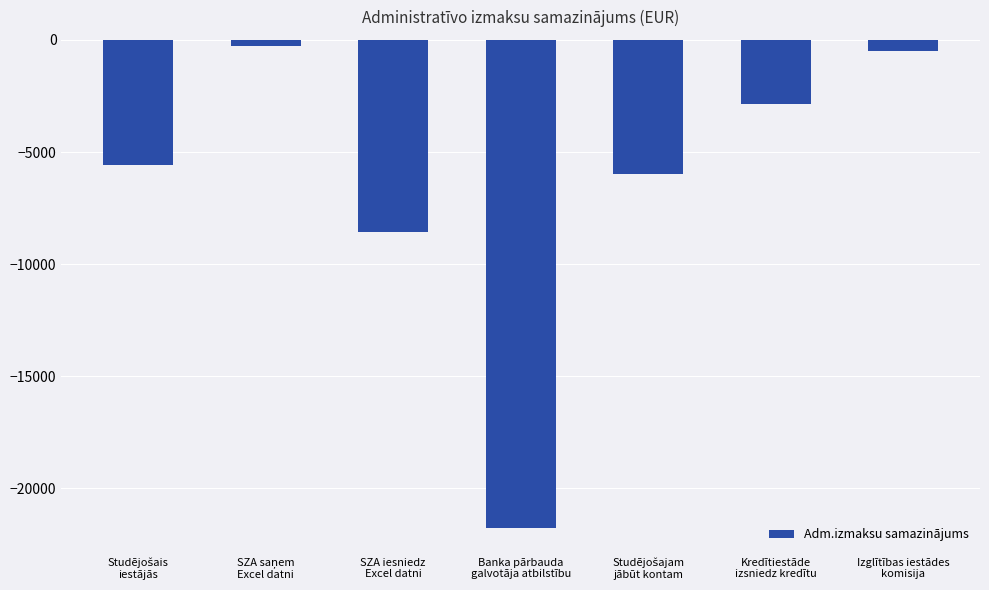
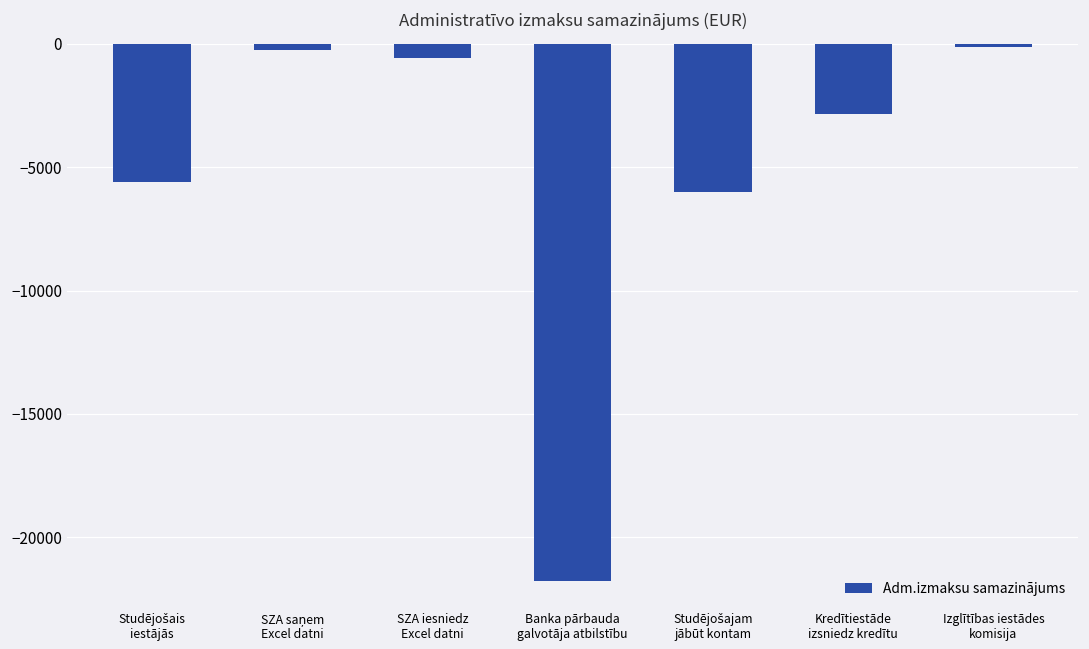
SZA iesniedz Excel datni: -8600 -> -600
Izglītības iestādes komisija: -500 -> -100
